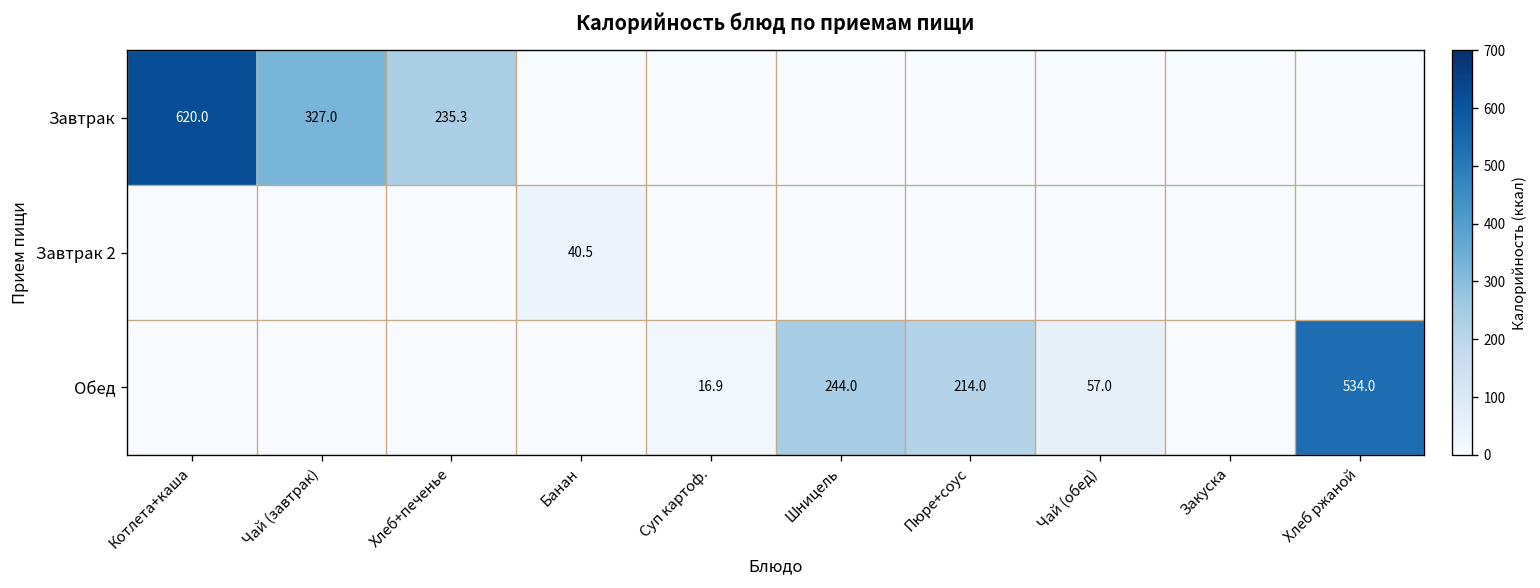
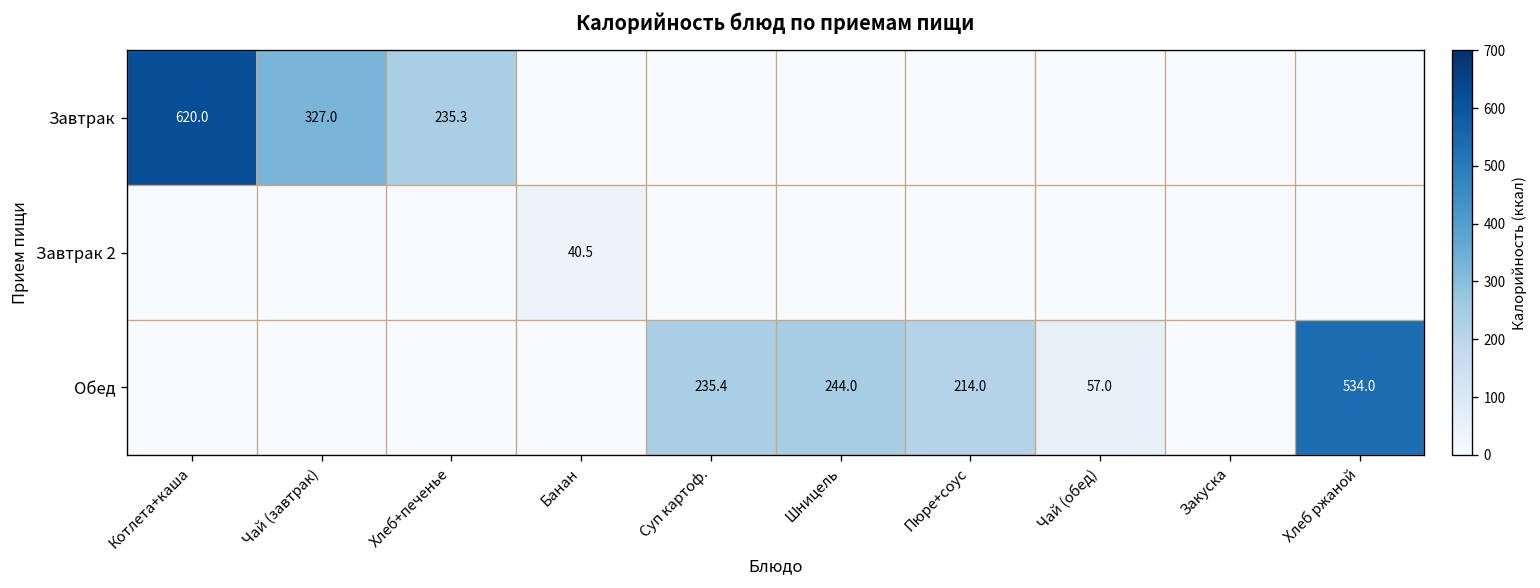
Обед, Суп картоф.: 16.9 -> 235.4
